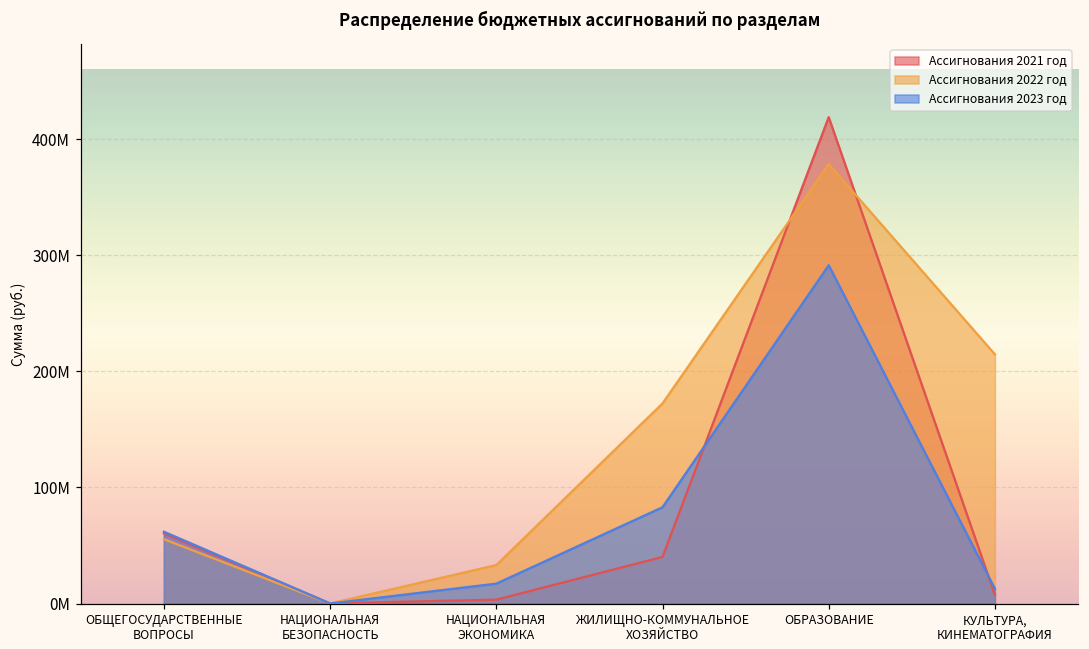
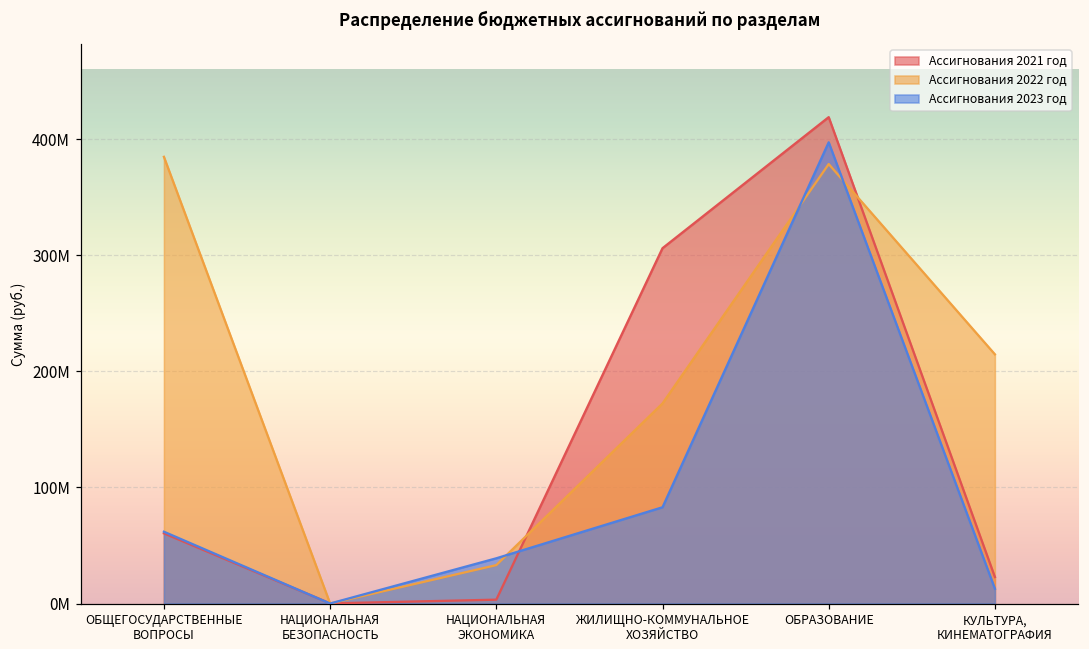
Ассигнования 2022 год, ОБЩЕГОСУДАРСТВЕННЫЕ ВОПРОСЫ: 55000000 -> 385000000
Ассигнования 2023 год, НАЦИОНАЛЬНАЯ ЭКОНОМИКА: 17000000 -> 39000000
Ассигнования 2021 год, ЖИЛИЩНО-КОММУНАЛЬНОЕ ХОЗЯЙСТВО: 40000000 -> 306000000
Ассигнования 2023 год, ОБРАЗОВАНИЕ: 292000000 -> 398000000
Ассигнования 2021 год, КУЛЬТУРА, КИНЕМАТОГРАФИЯ: 8000000 -> 23000000
